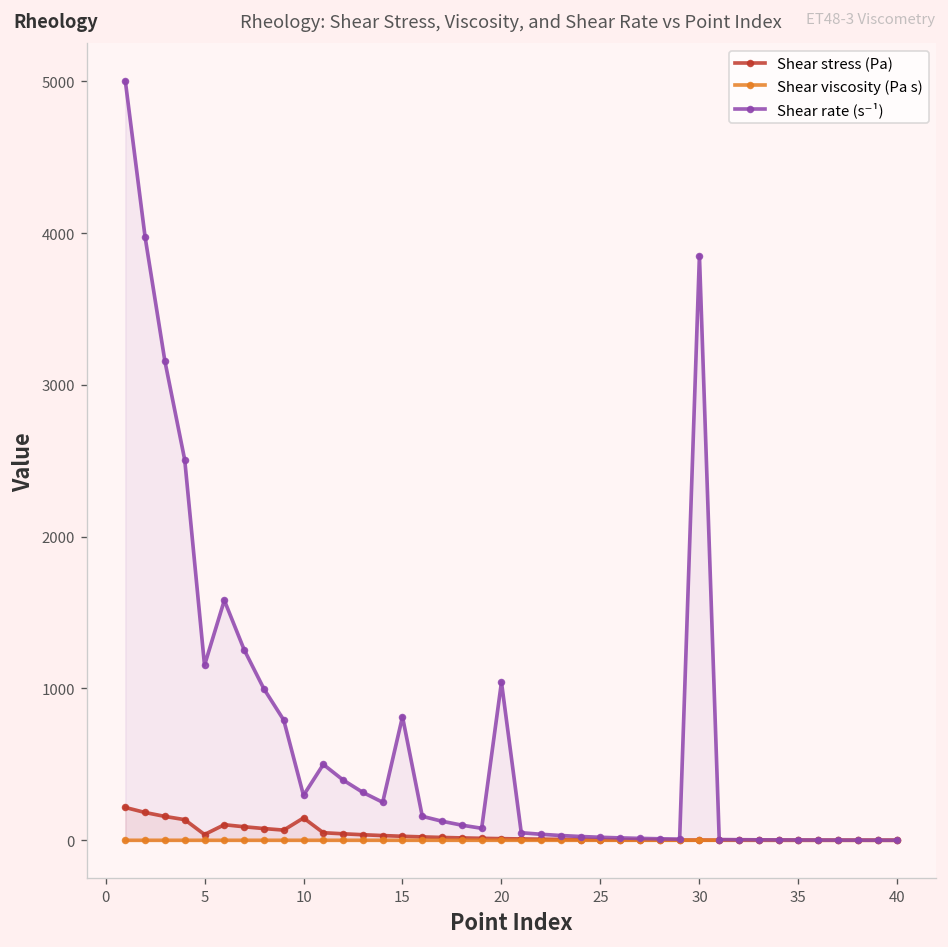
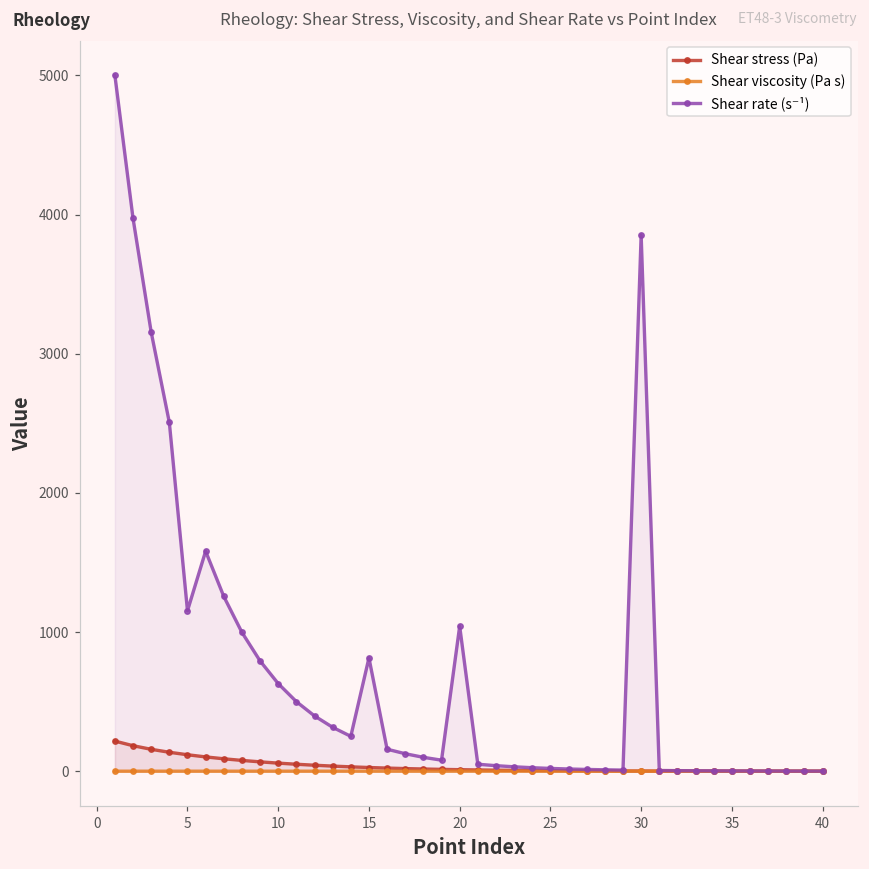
Shear stress (Pa), 5: 40 -> 120
Shear stress (Pa), 10: 150 -> 60
Shear rate (s⁻¹), 10: 300 -> 630
